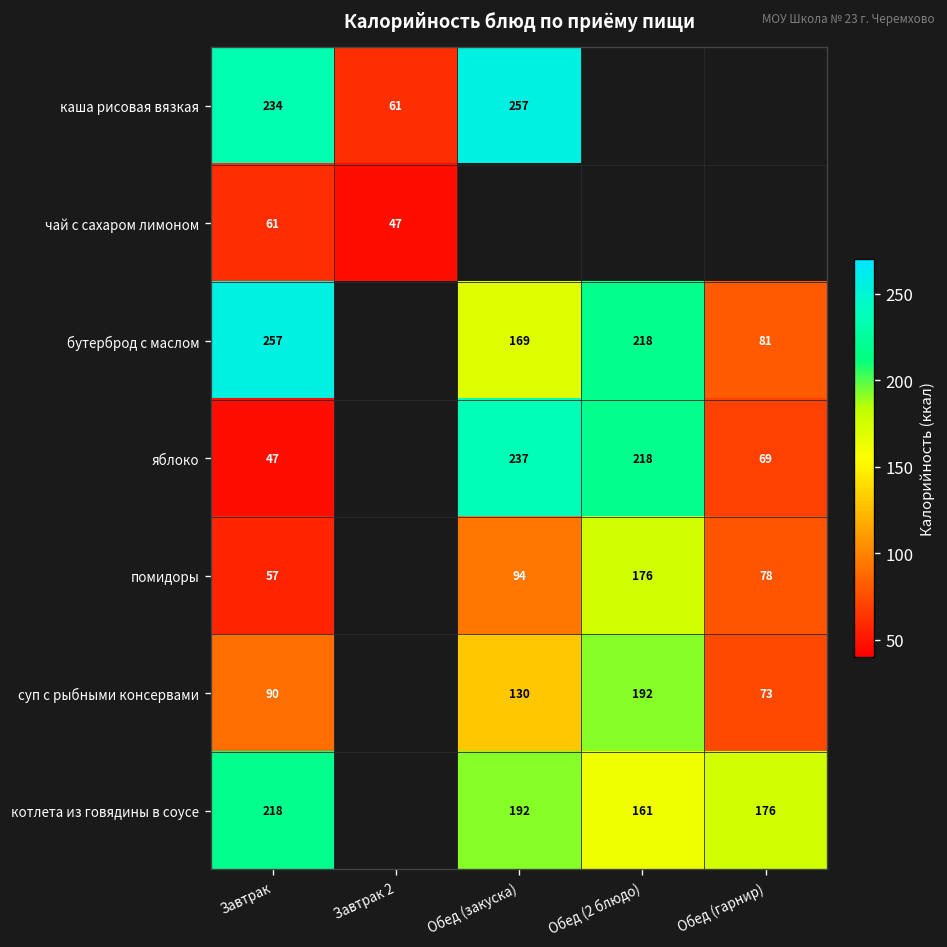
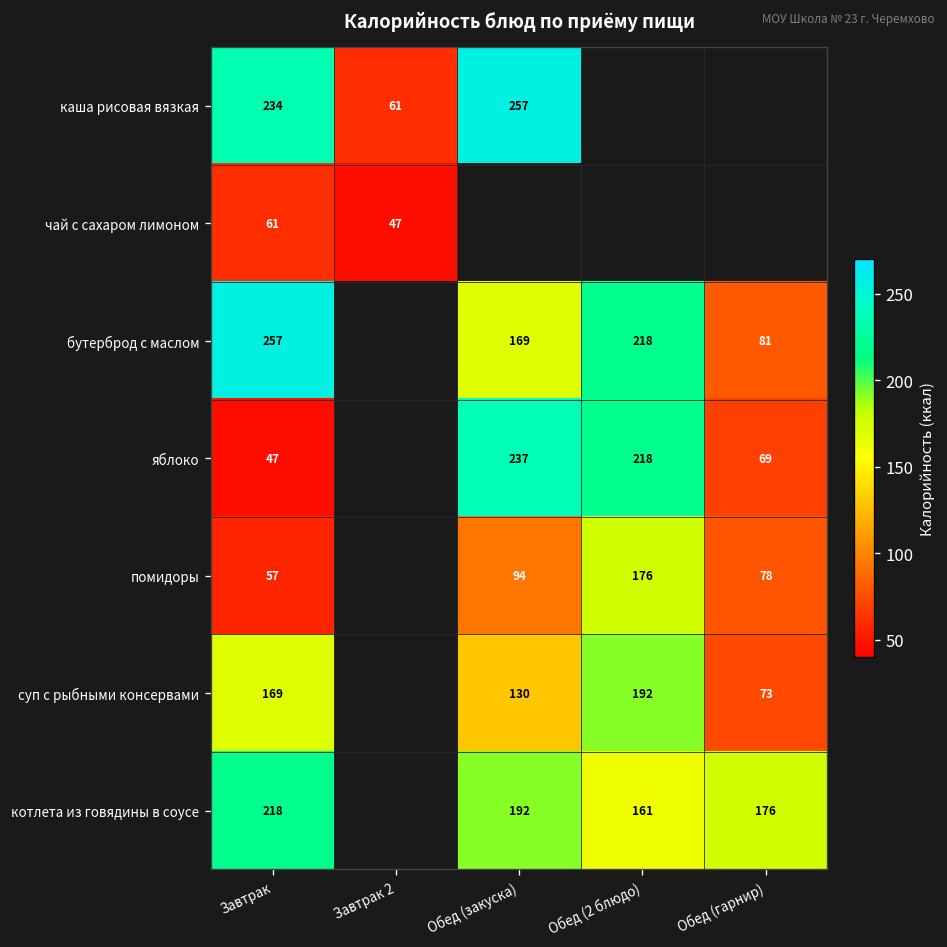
суп с рыбными консервами, Завтрак: 90 -> 169
